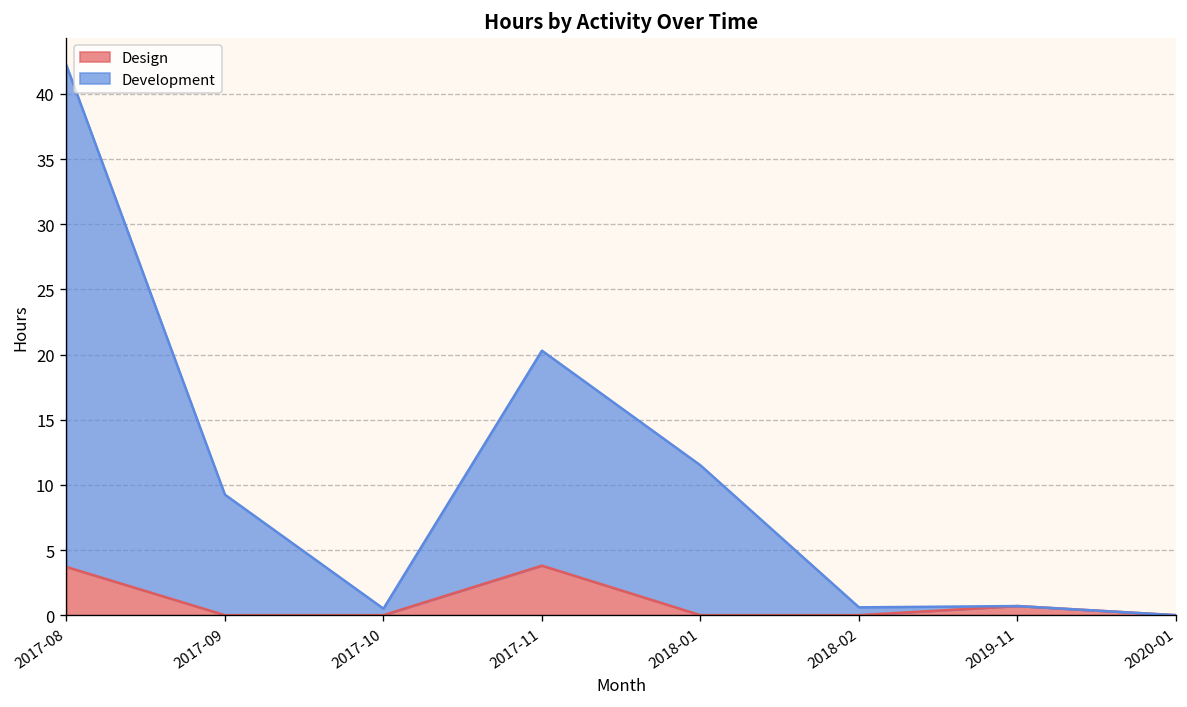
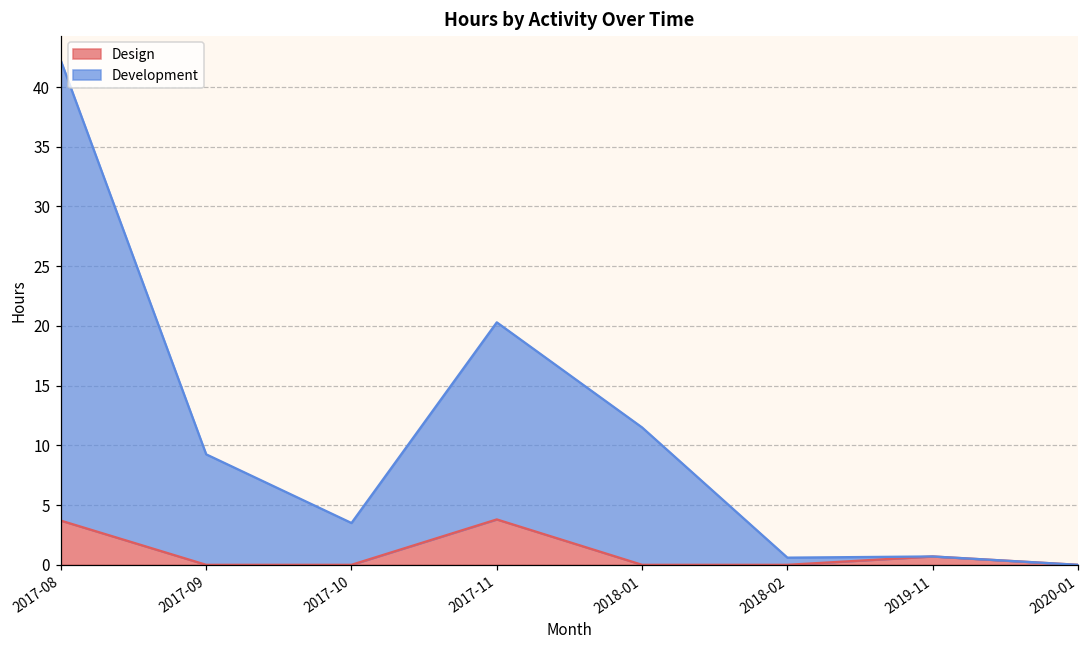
Development, 2017-10: 0.5 -> 3.5
